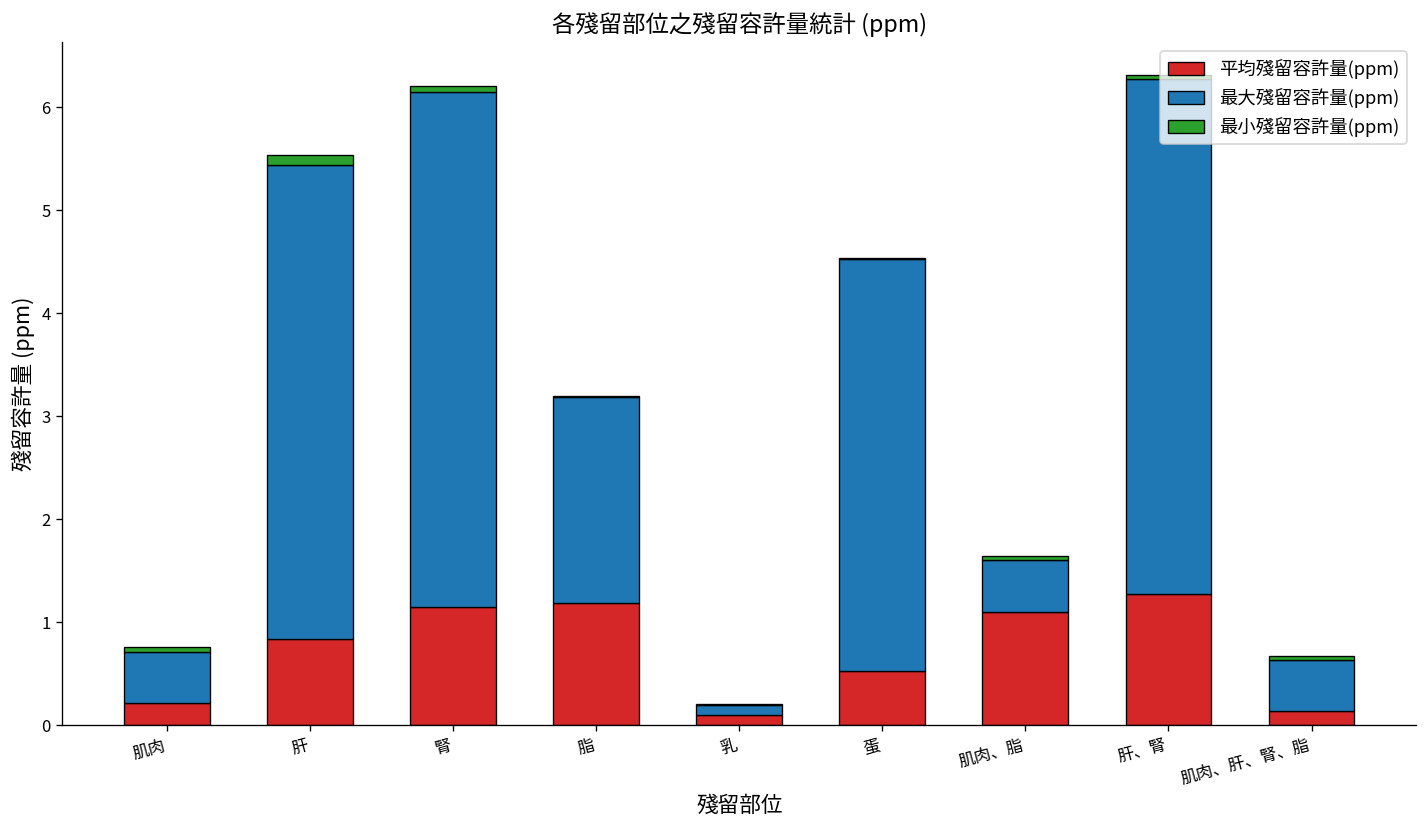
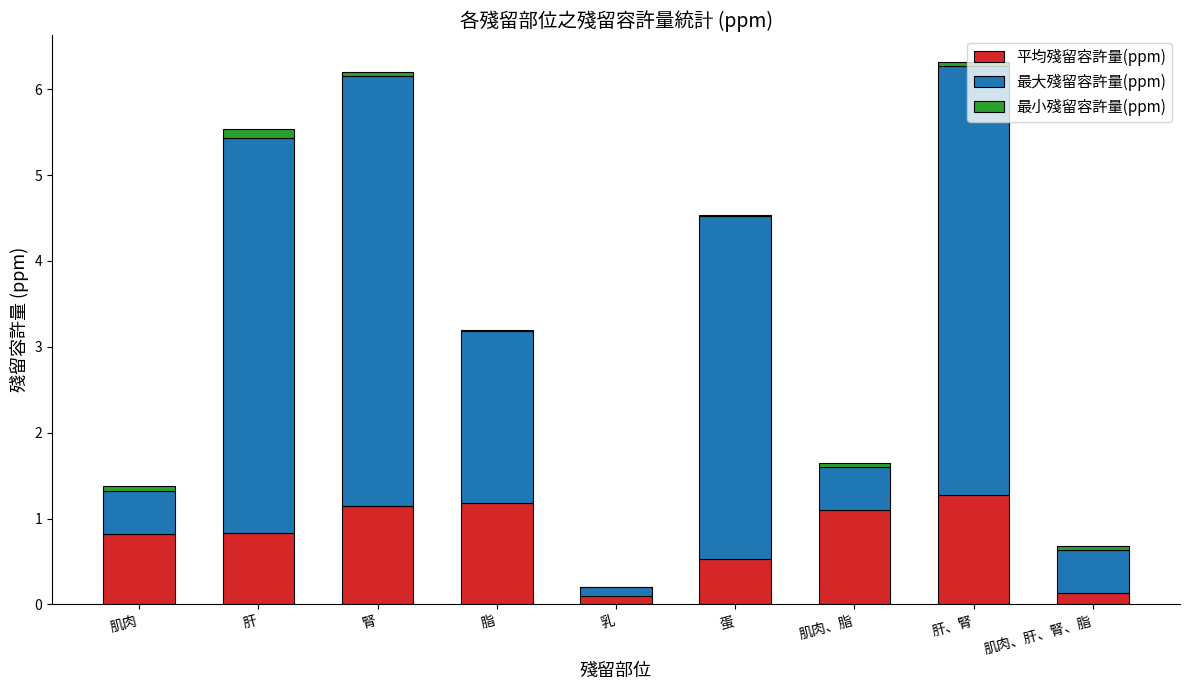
平均殘留容許量(ppm), 肌肉: 0.2 -> 0.8
